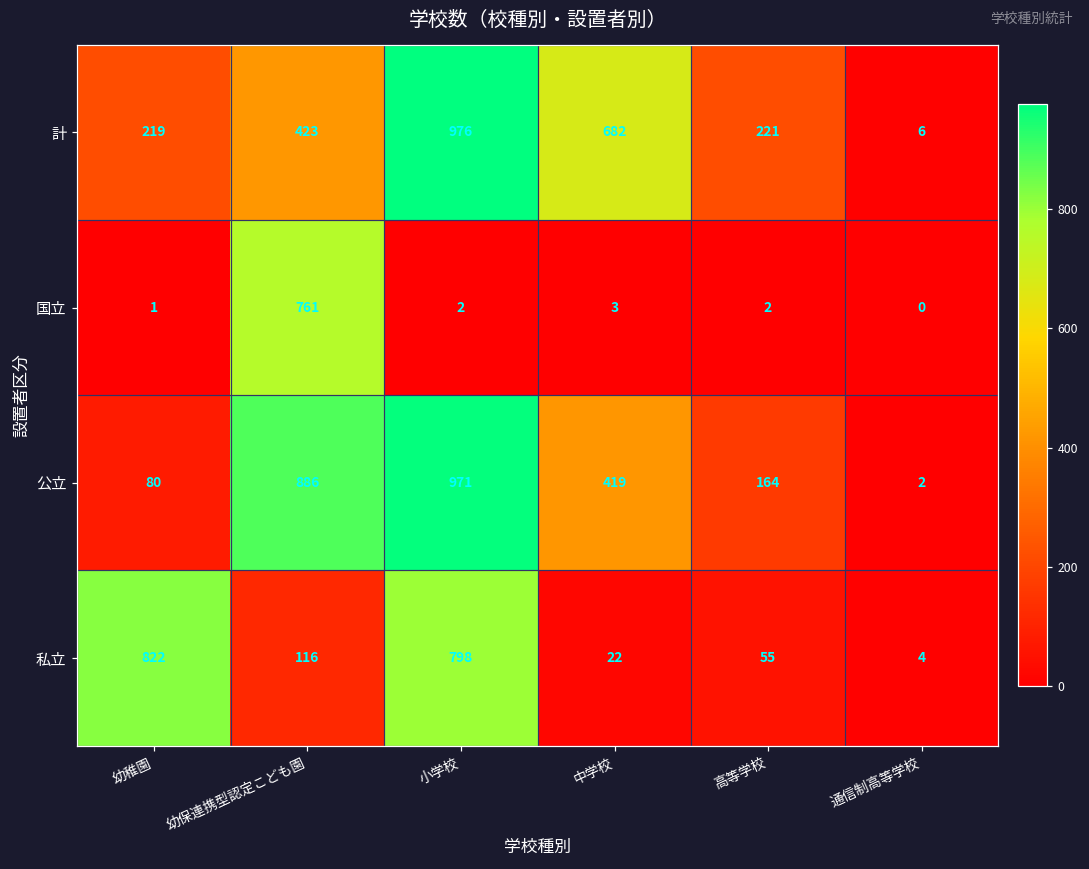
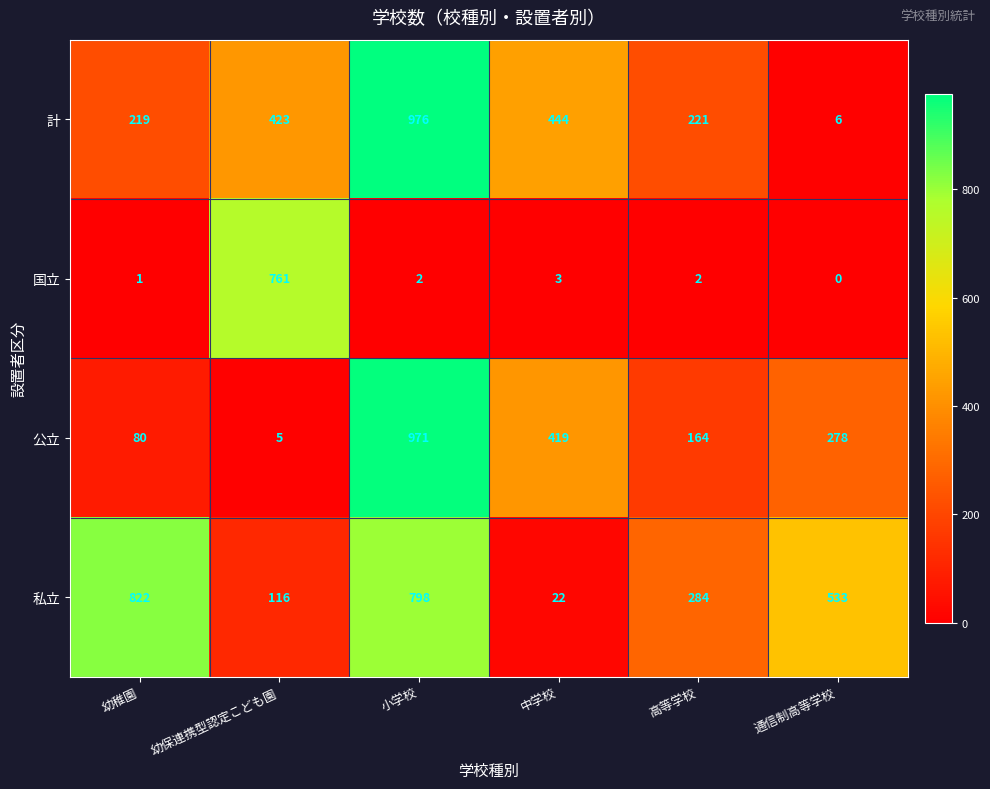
計, 中学校: 682 -> 444
公立, 幼保連携型認定こども園: 886 -> 5
公立, 通信制高等学校: 2 -> 278
私立, 高等学校: 55 -> 284
私立, 通信制高等学校: 4 -> 533
